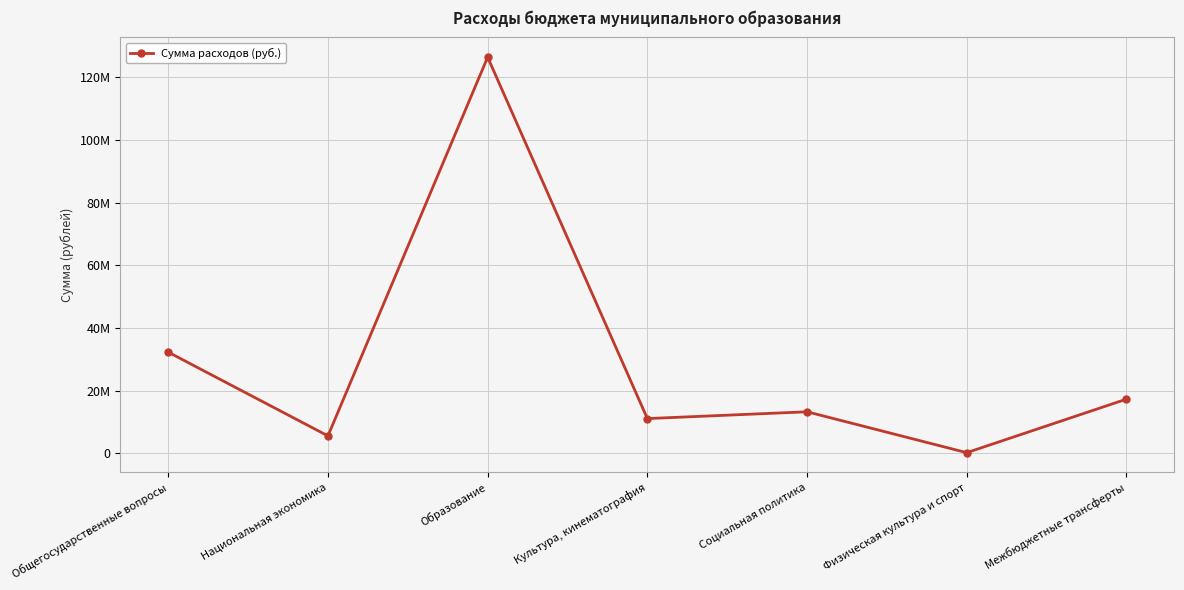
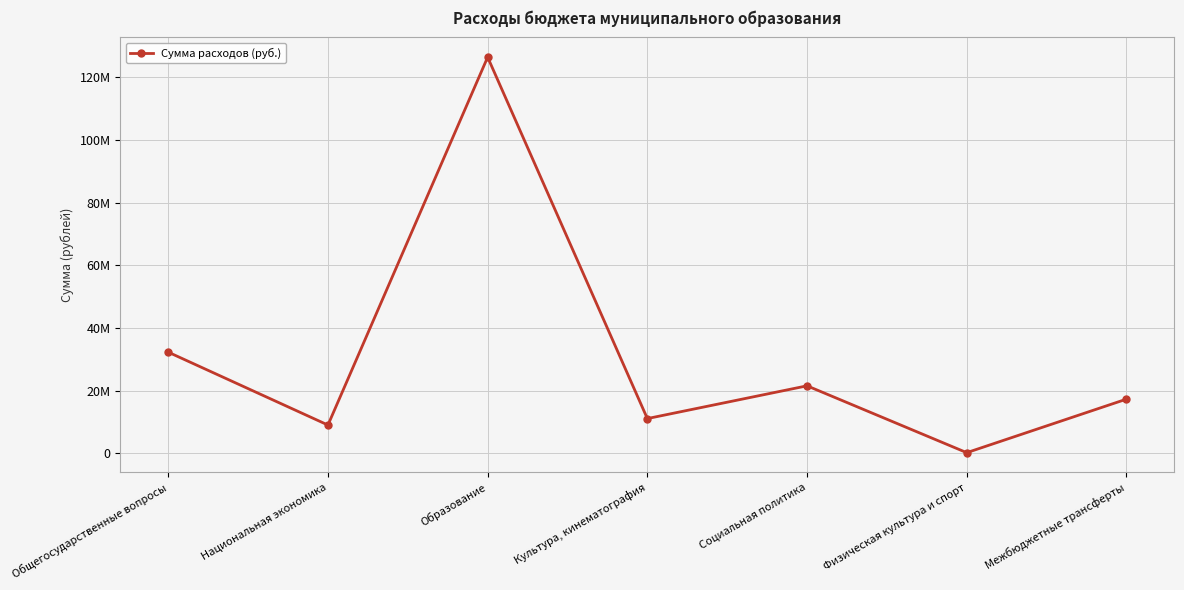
Национальная экономика: 6000000 -> 9000000
Социальная политика: 13000000 -> 22000000
